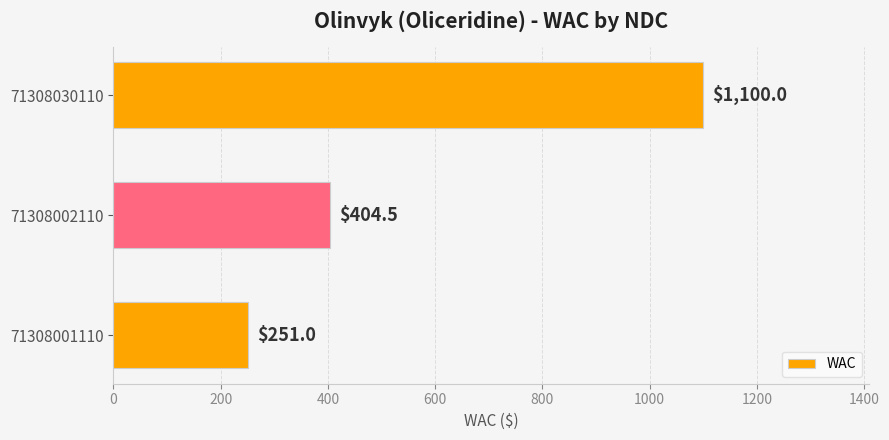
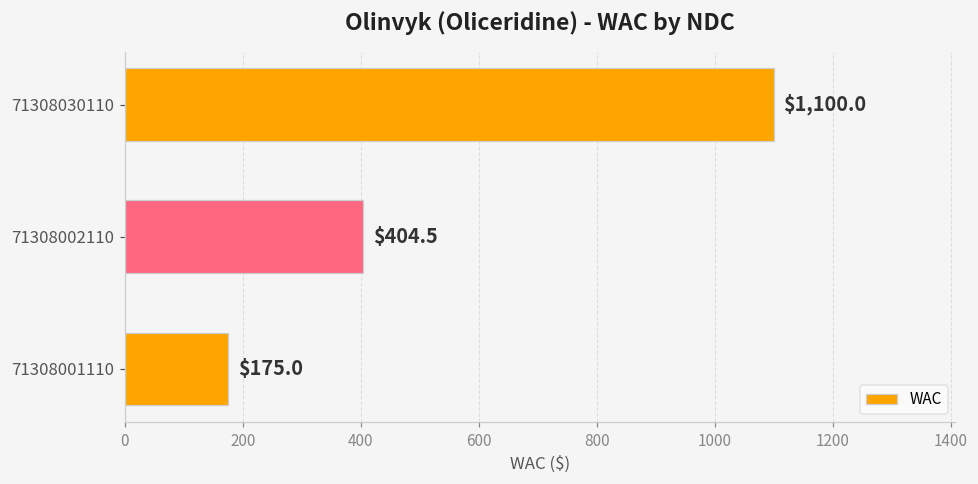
71308001110: $251.0 -> $175.0
